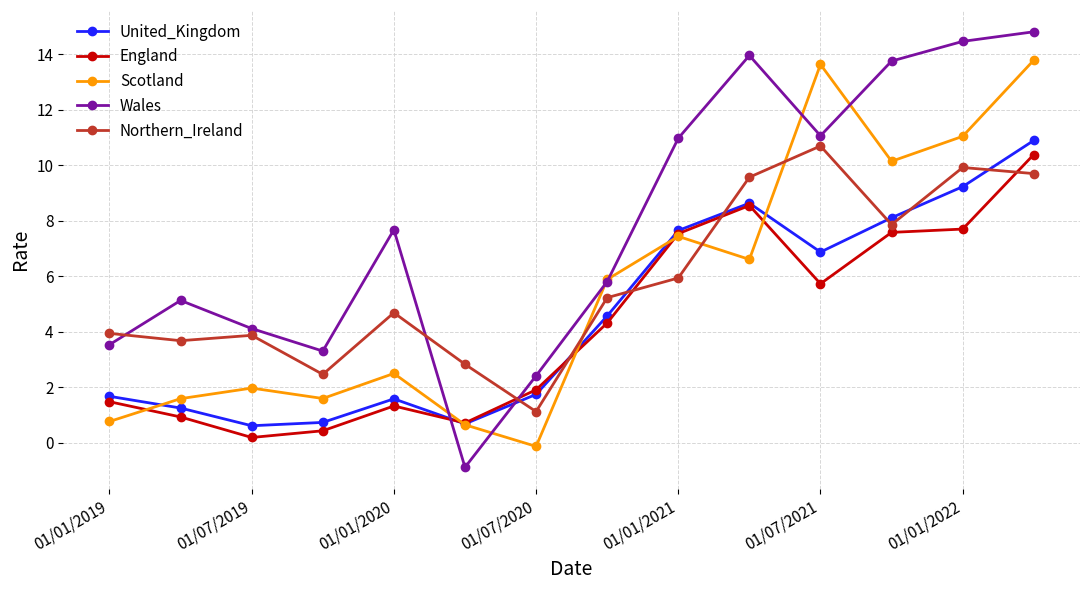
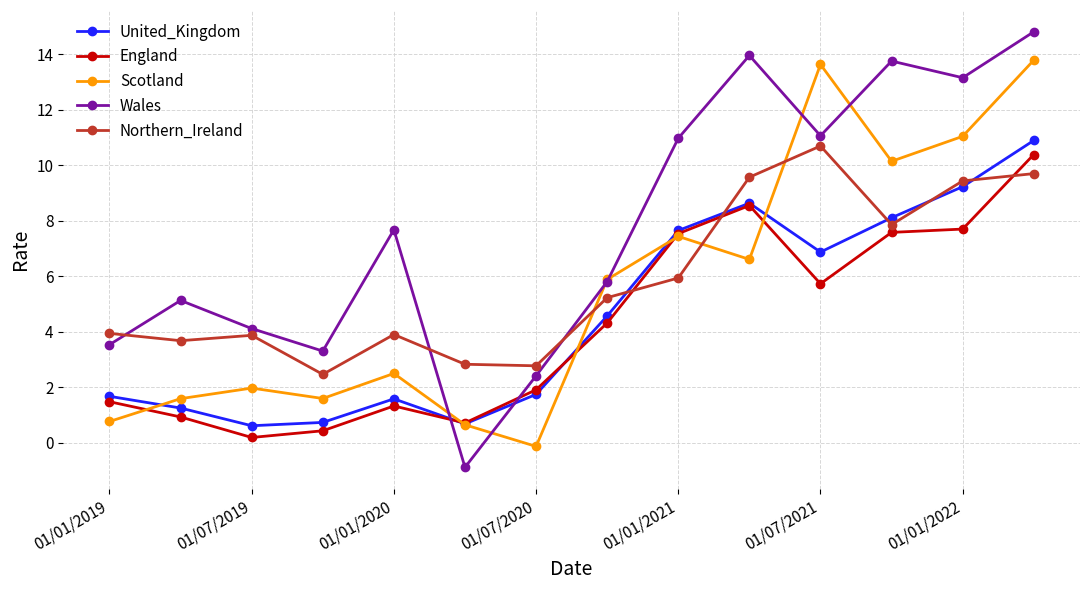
Northern_Ireland, 01/01/2020: 4.7 -> 3.9
Northern_Ireland, 01/07/2020: 1.1 -> 2.8
Wales, 01/01/2022: 14.5 -> 13.2
Northern_Ireland, 01/01/2022: 9.9 -> 9.4
